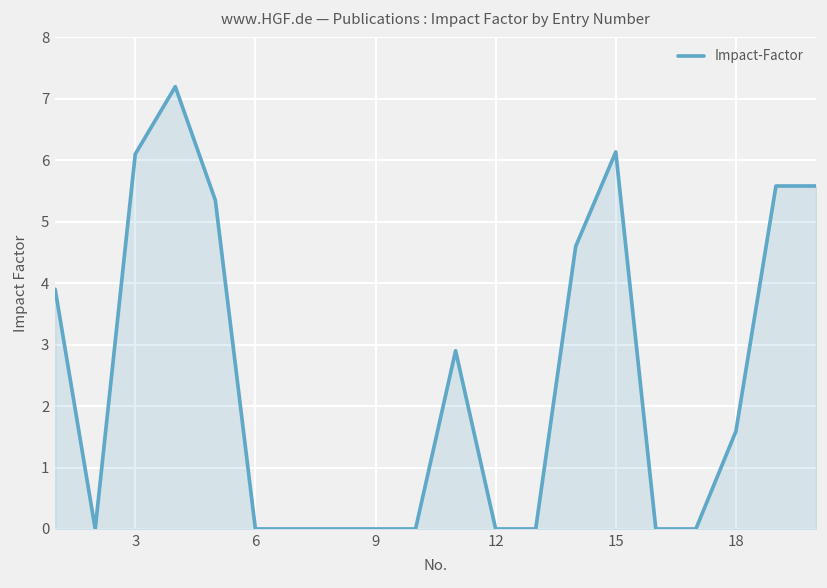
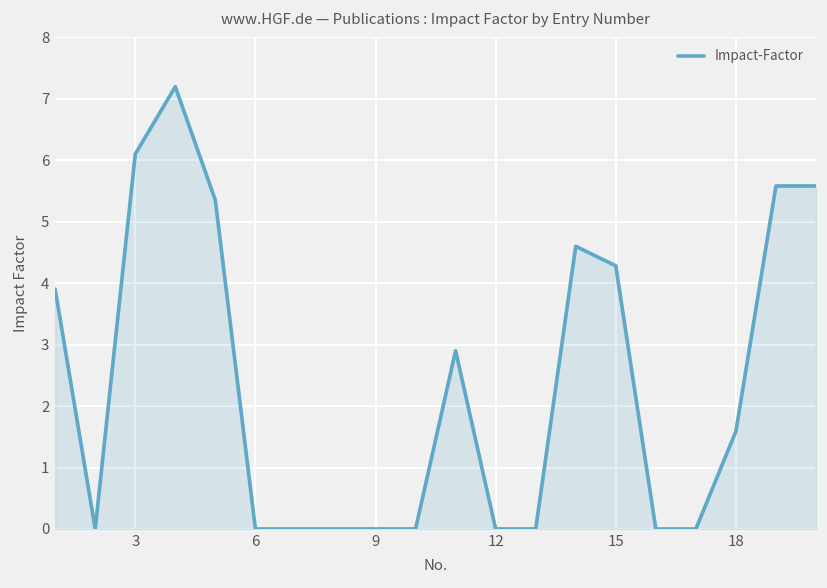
15: 6.1 -> 4.3
